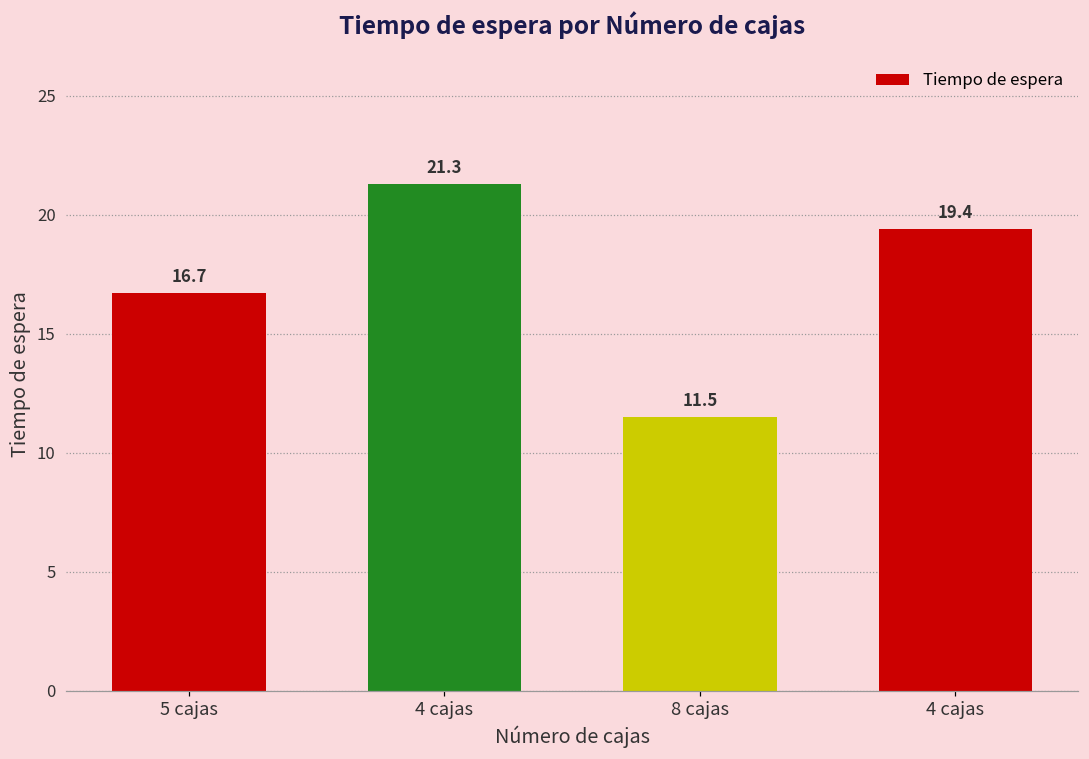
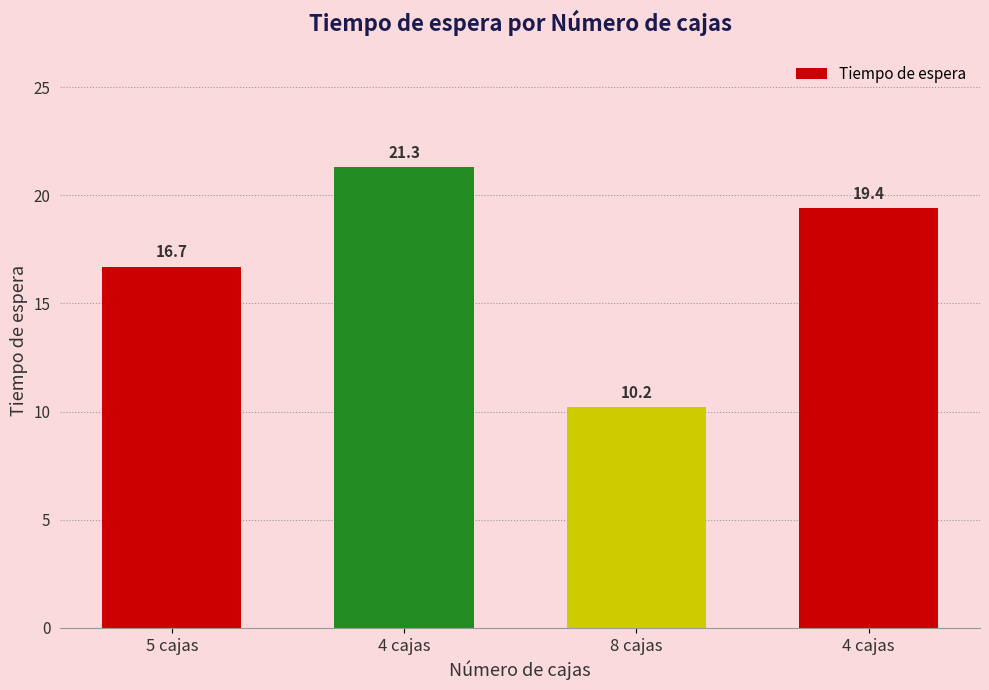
8 cajas: 11.5 -> 10.2
